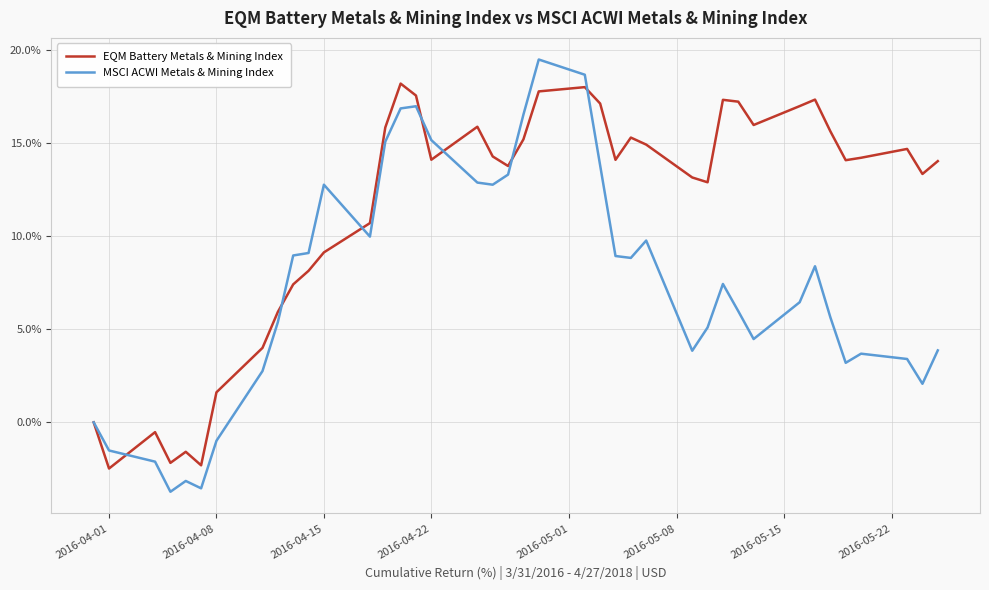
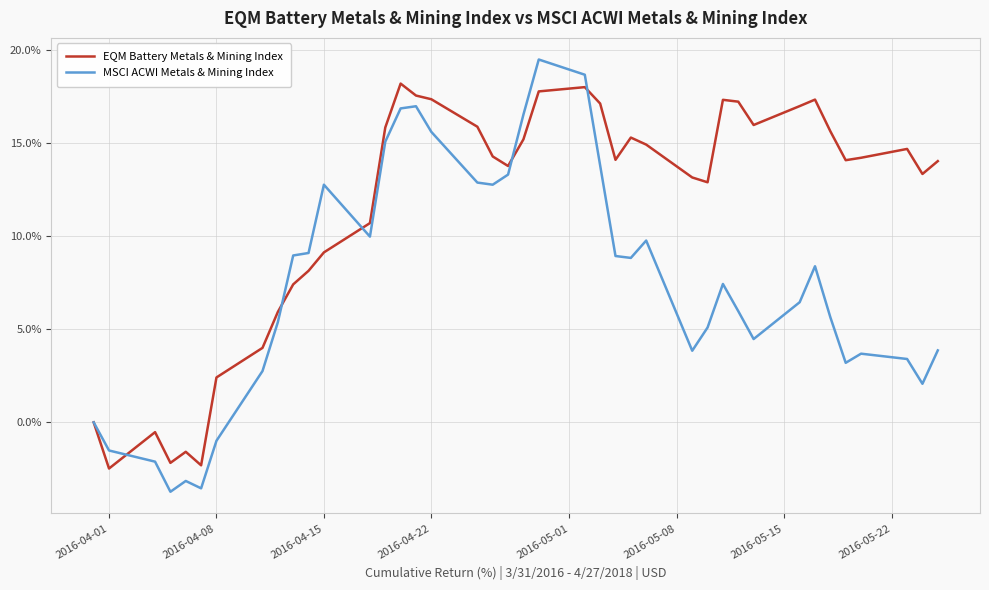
EQM Battery Metals & Mining Index, 2016-04-08: 1.6% -> 2.4%
EQM Battery Metals & Mining Index, 2016-04-22: 14.1% -> 17.3%
MSCI ACWI Metals & Mining Index, 2016-04-22: 15.1% -> 15.6%
